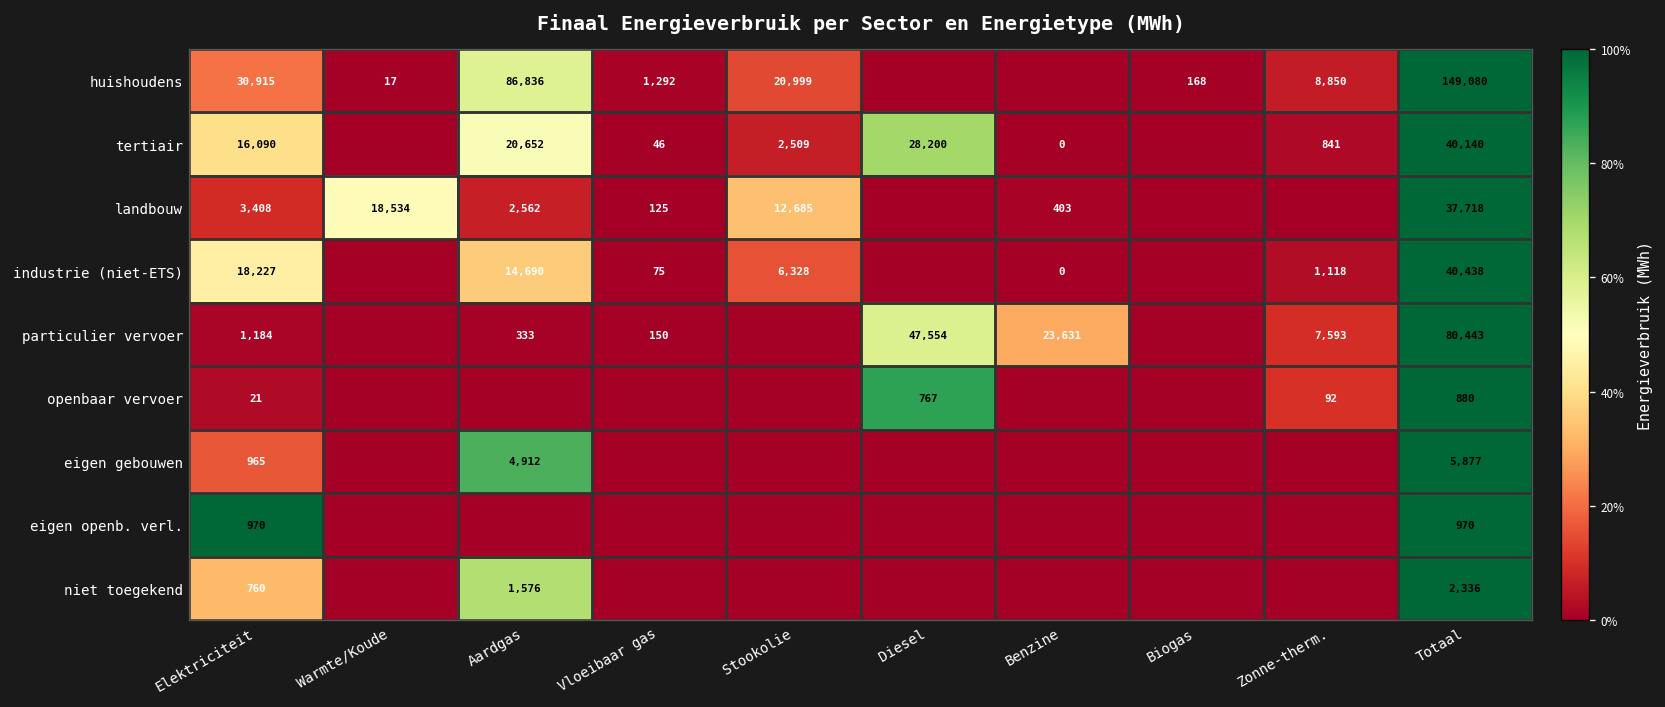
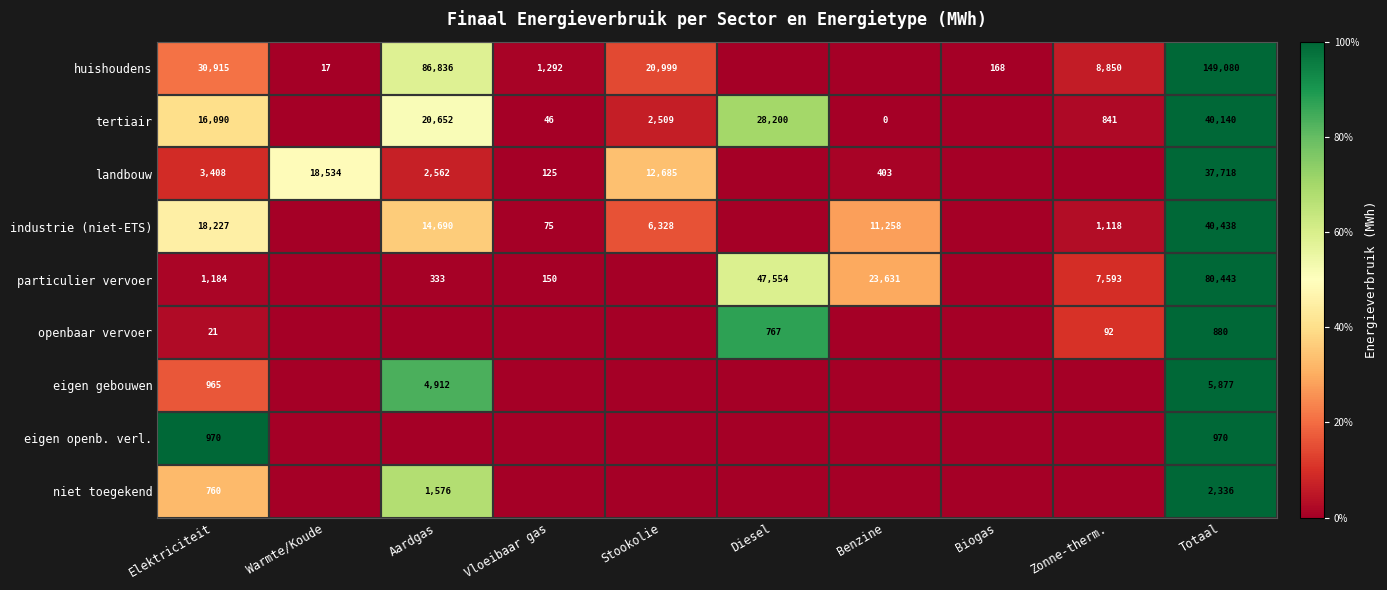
industrie (niet-ETS), Benzine: 0 -> 11,258
